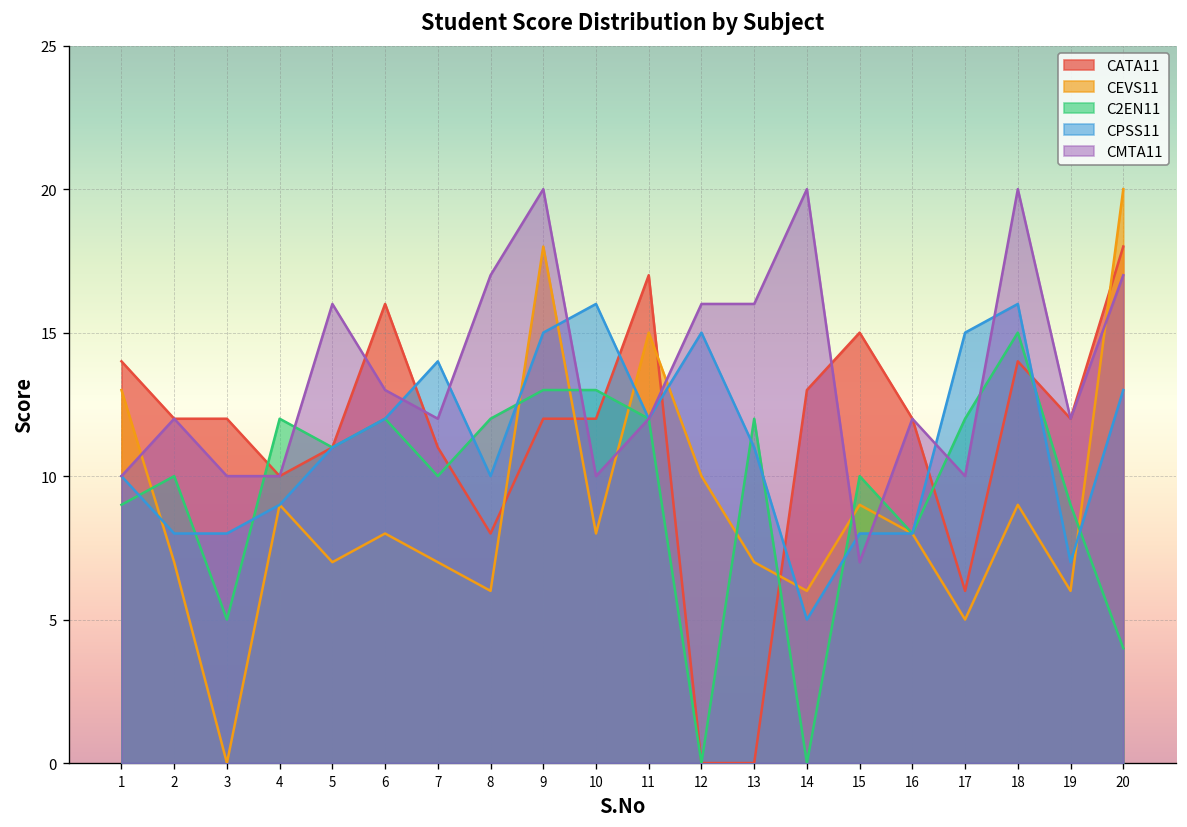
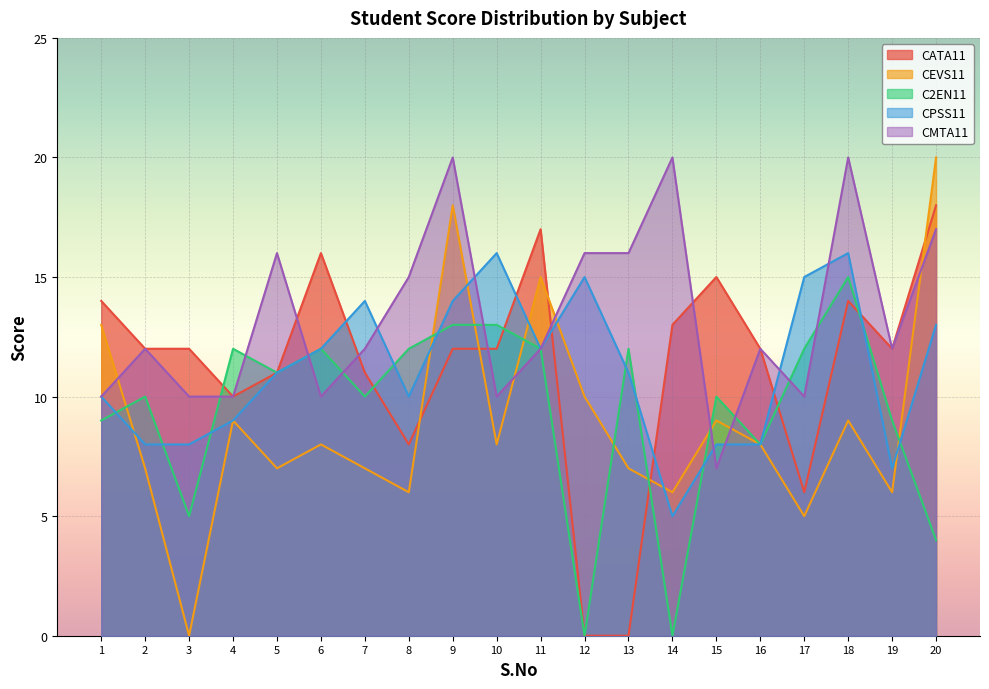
CMTA11, 6: 13 -> 10
CMTA11, 8: 17 -> 15
CPSS11, 9: 15 -> 14
